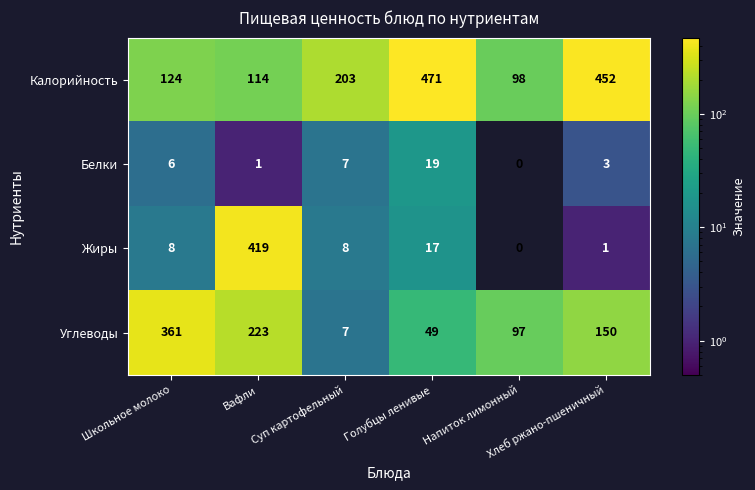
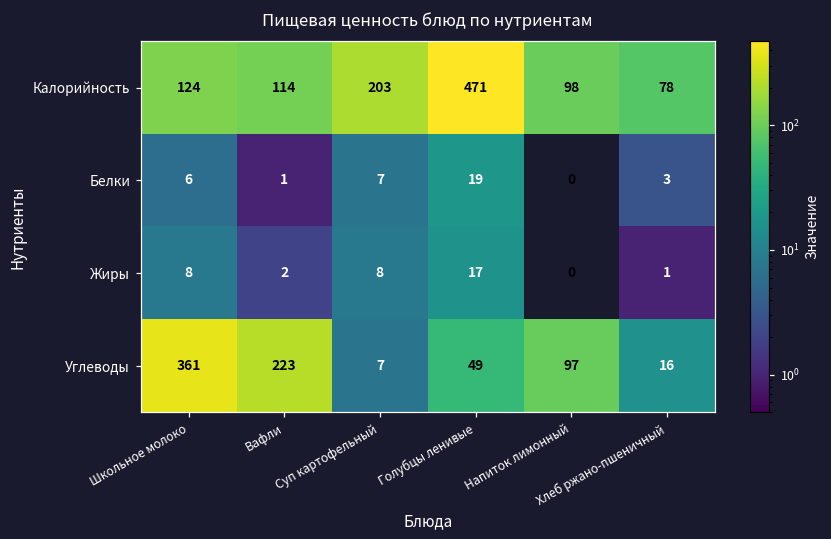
Калорийность, Хлеб ржано-пшеничный: 452 -> 78
Жиры, Вафли: 419 -> 2
Углеводы, Хлеб ржано-пшеничный: 150 -> 16
